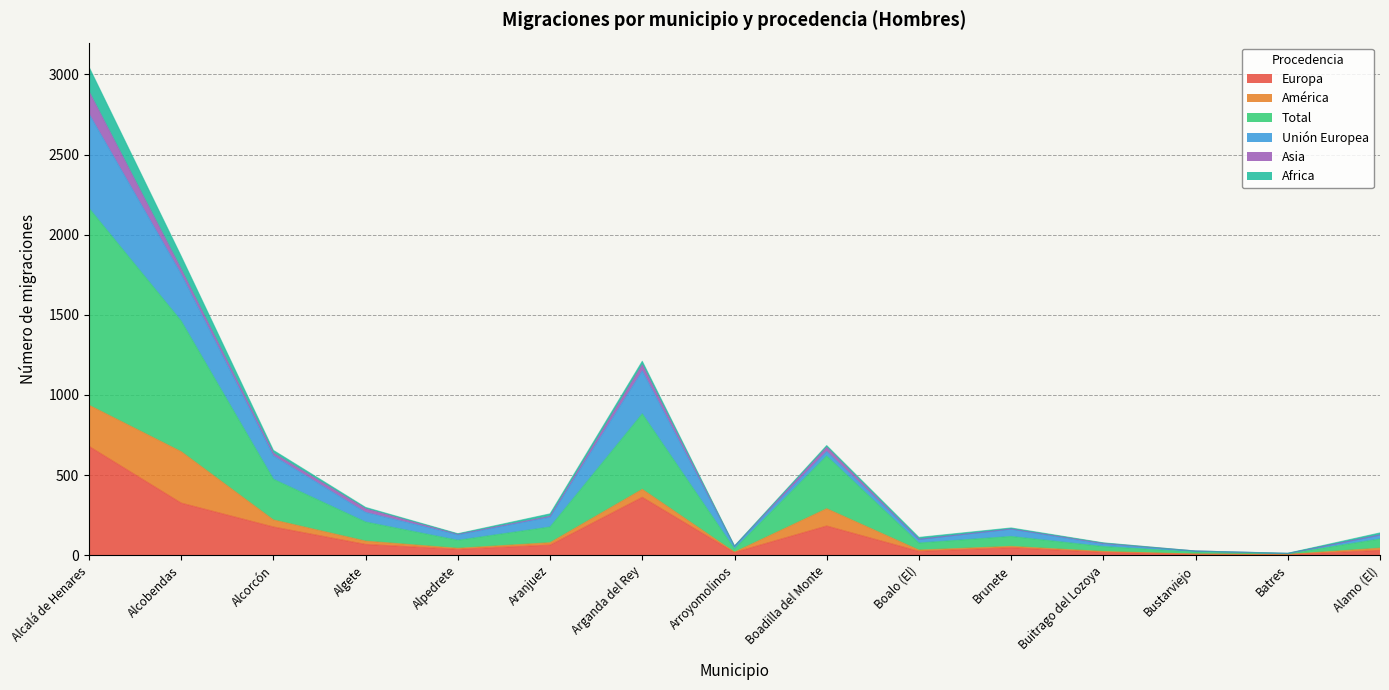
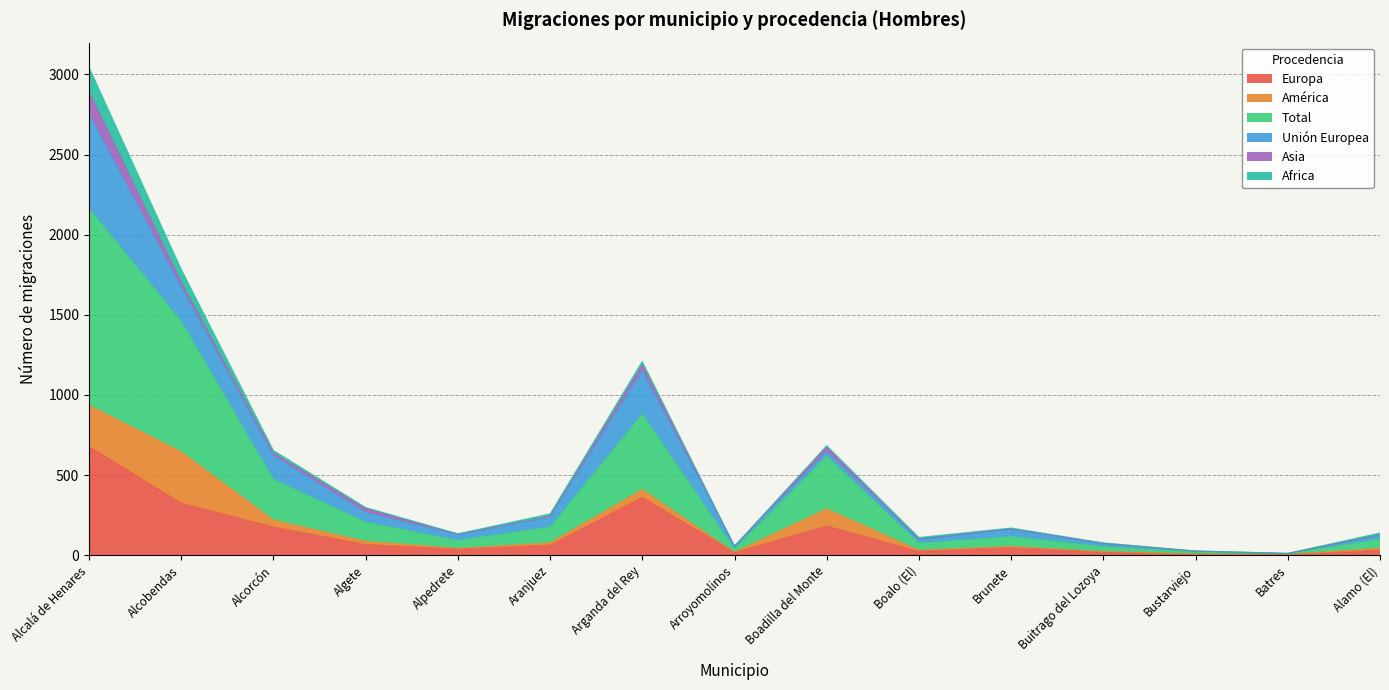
Unión Europea, Alcobendas: 290 -> 210
